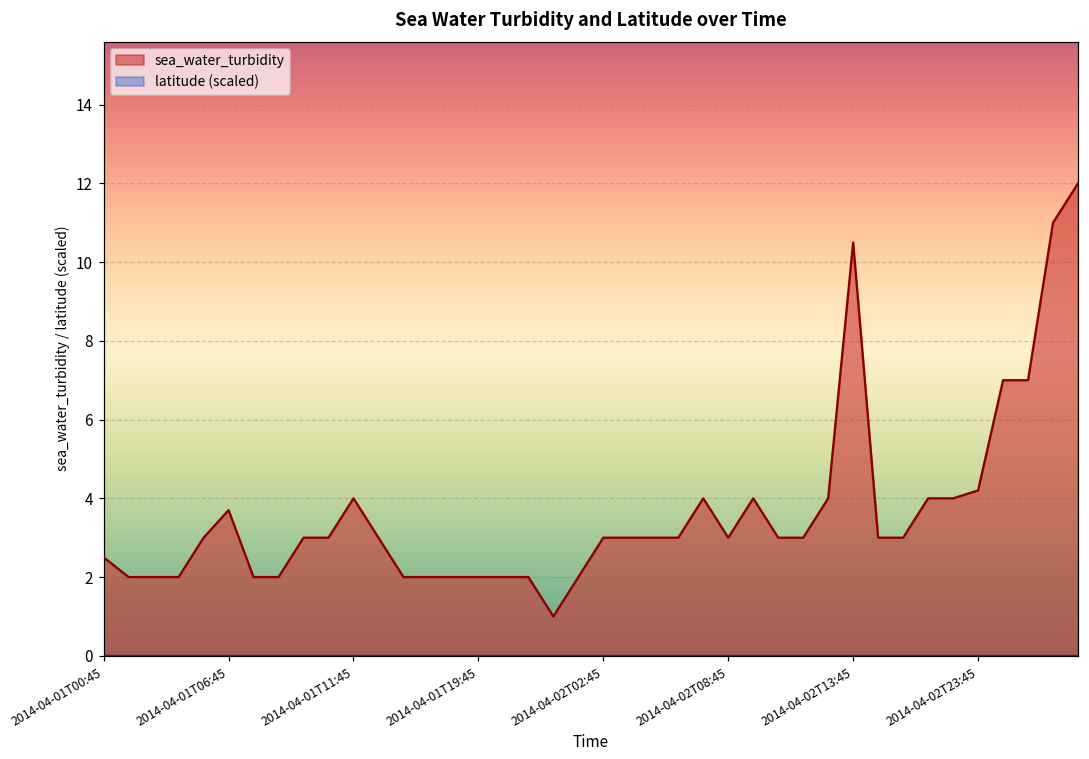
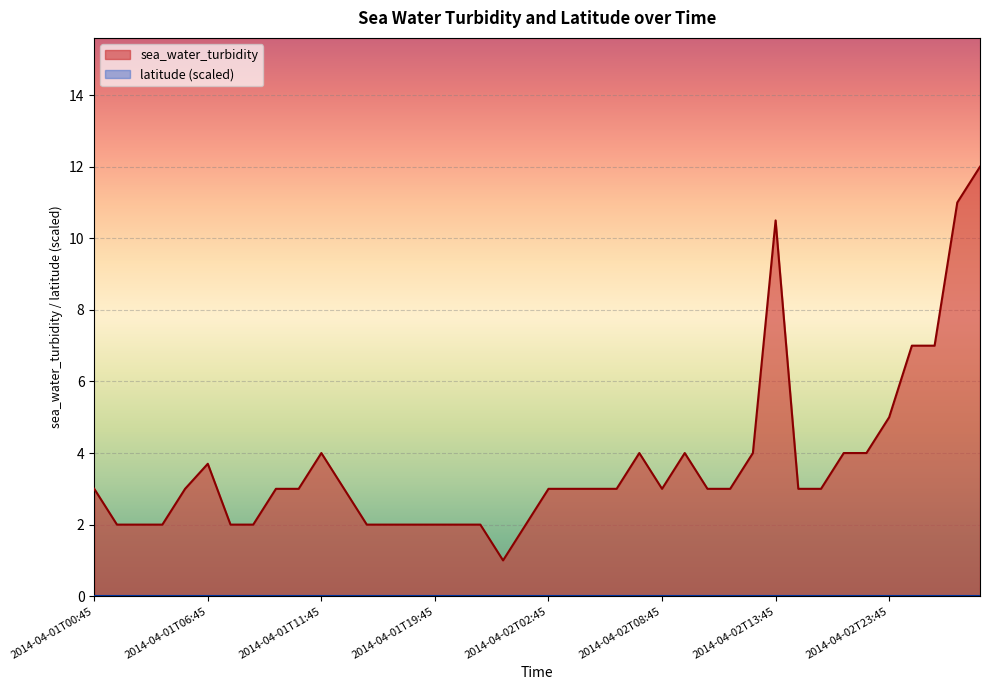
sea_water_turbidity, 2014-04-01T00:45: 2.5 -> 3.0
sea_water_turbidity, 2014-04-02T23:45: 4.2 -> 5.0
